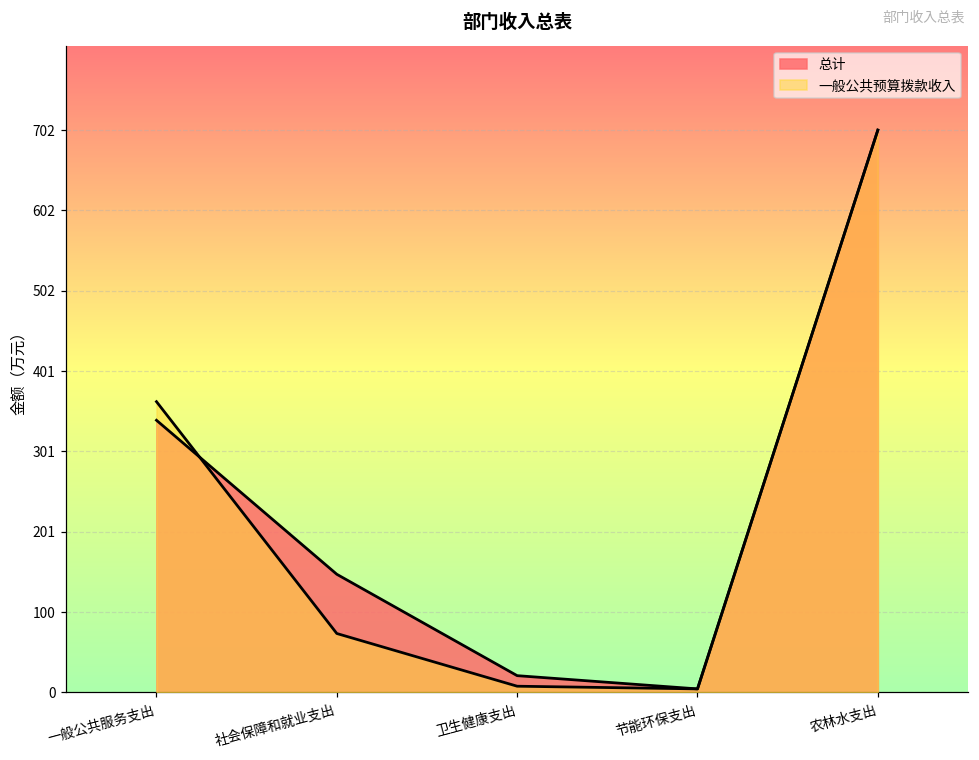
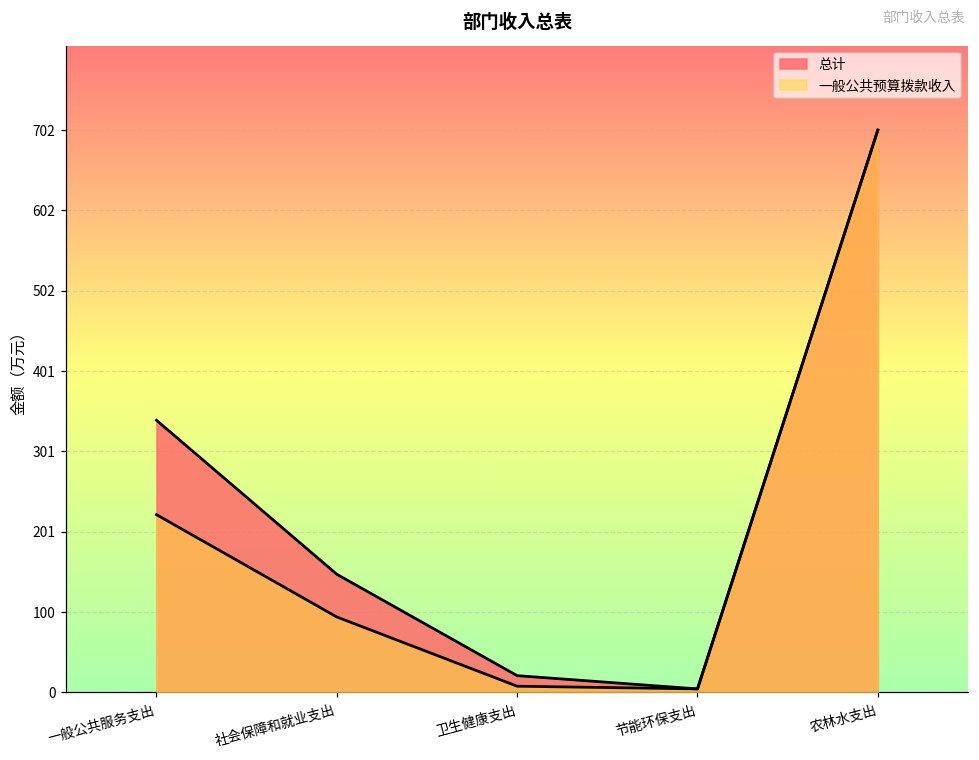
一般公共预算拨款收入, 一般公共服务支出: 360 -> 220
一般公共预算拨款收入, 社会保障和就业支出: 70 -> 90
